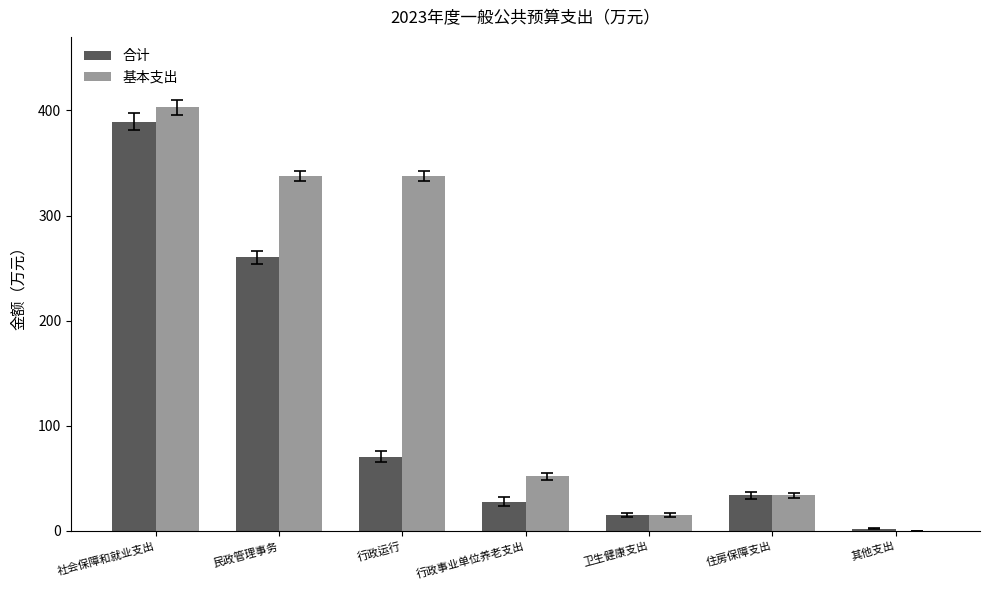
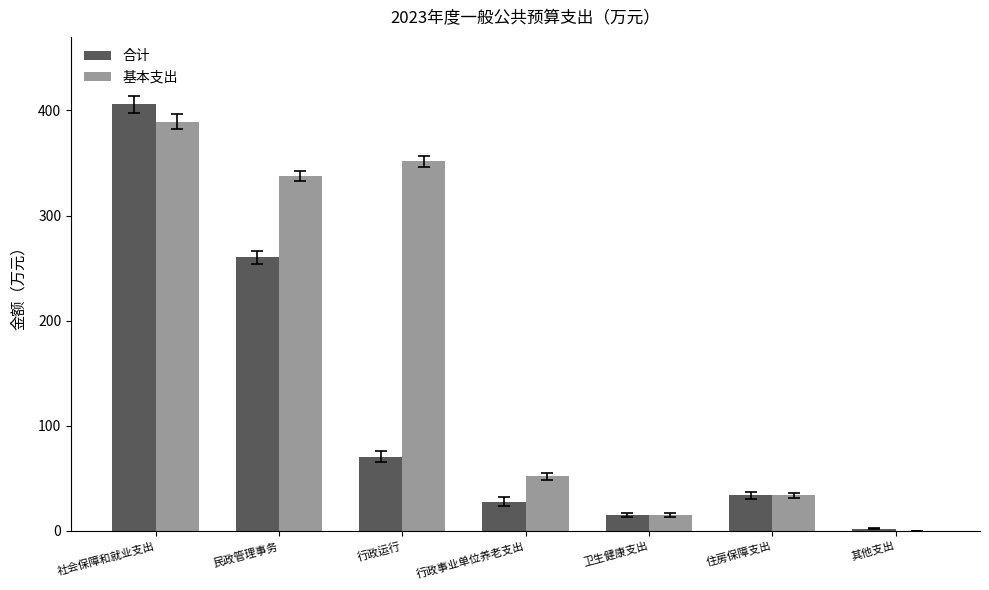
合计, 社会保障和就业支出: 389 -> 406
基本支出, 社会保障和就业支出: 403 -> 389
基本支出, 行政运行: 338 -> 352
